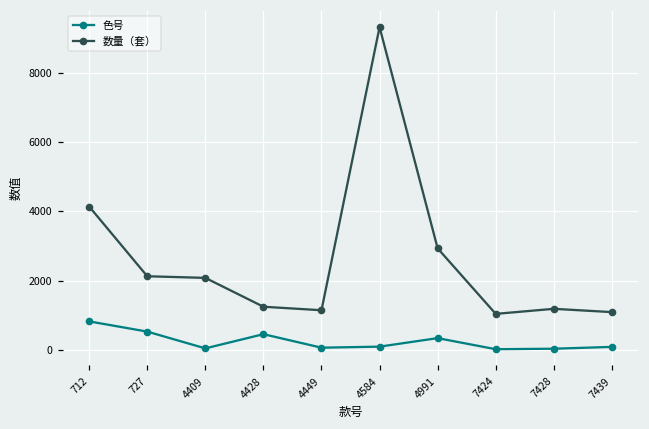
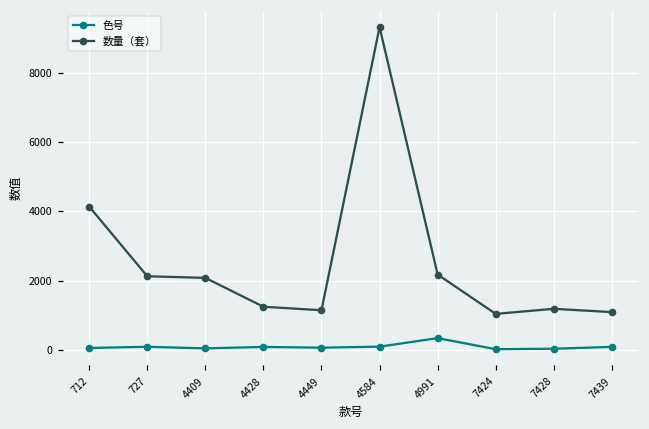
色号, 712: 800 -> 100
色号, 727: 500 -> 100
色号, 4428: 500 -> 100
数量（套）, 4991: 2900 -> 2200
